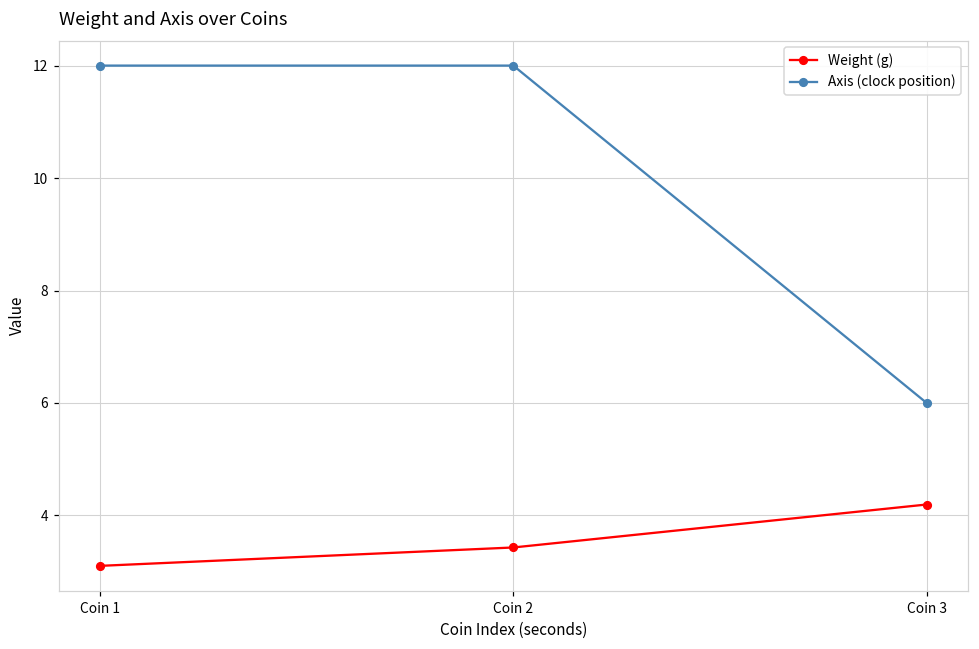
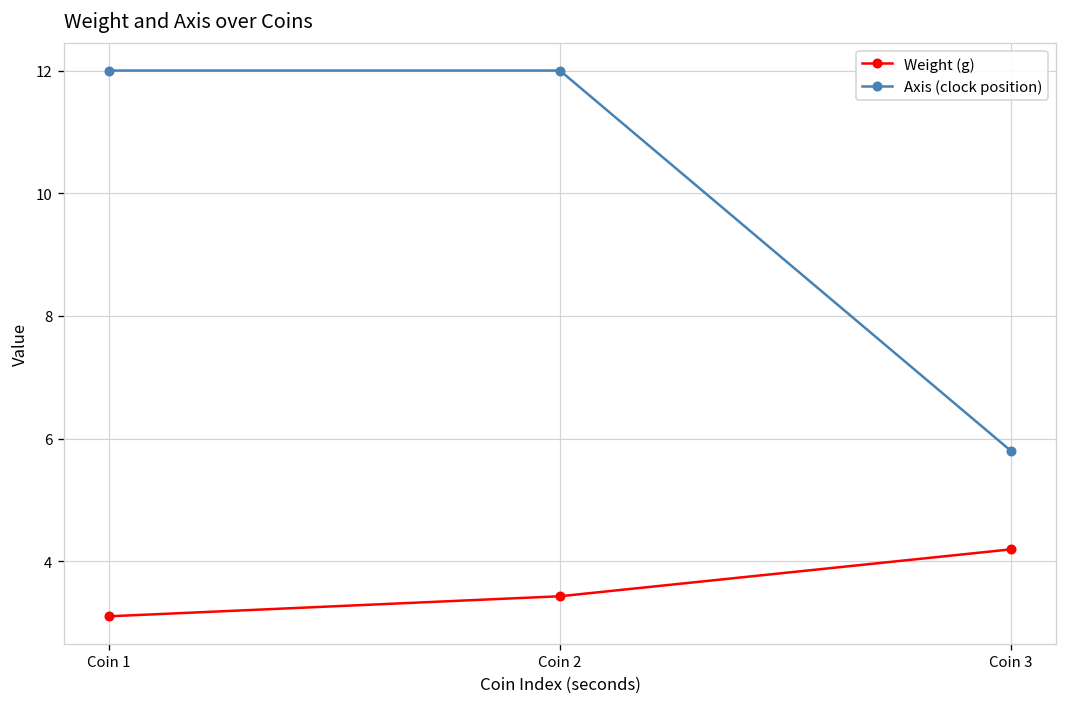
Axis (clock position), Coin 3: 6.0 -> 5.8
